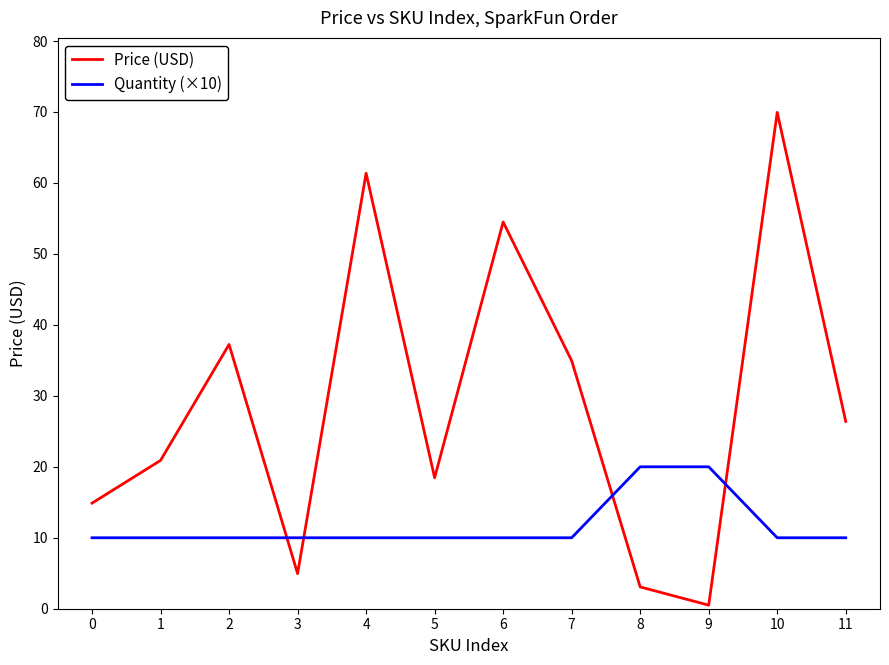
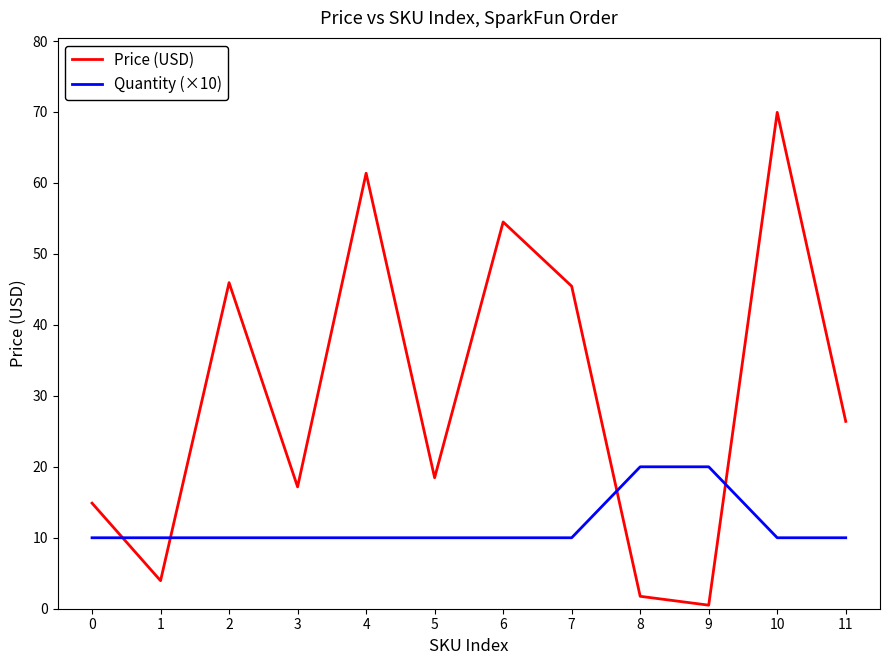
Price (USD), 1: 21 -> 4
Price (USD), 2: 37 -> 46
Price (USD), 3: 5 -> 17
Price (USD), 7: 35 -> 45
Price (USD), 8: 3 -> 2
